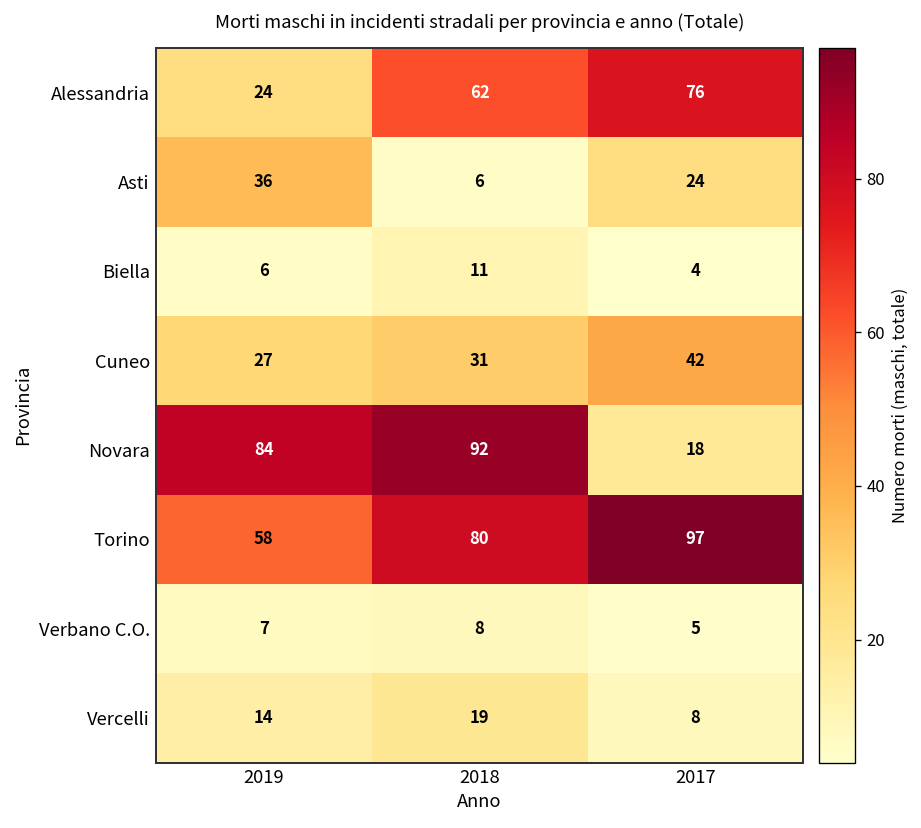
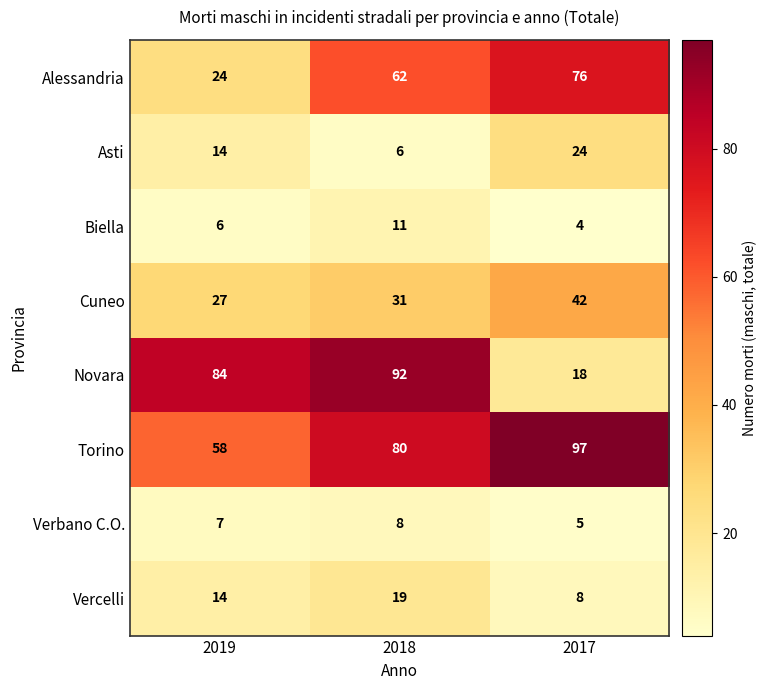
Asti, 2019: 36 -> 14
